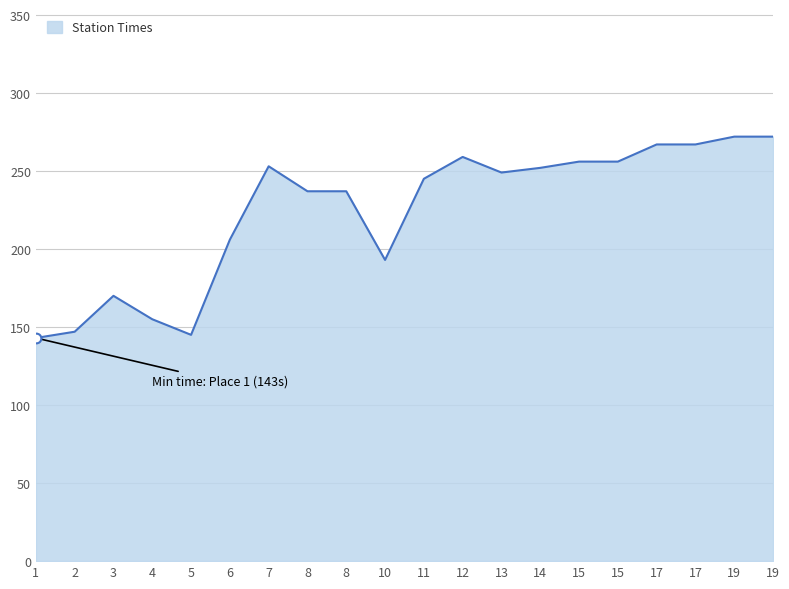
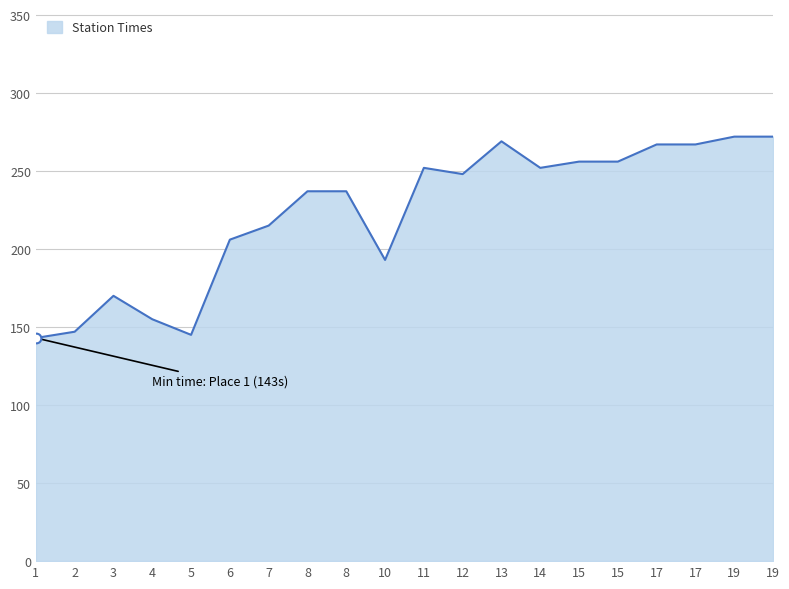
Station Times, 7: 253 -> 215
Station Times, 11: 245 -> 252
Station Times, 12: 259 -> 248
Station Times, 13: 249 -> 269
